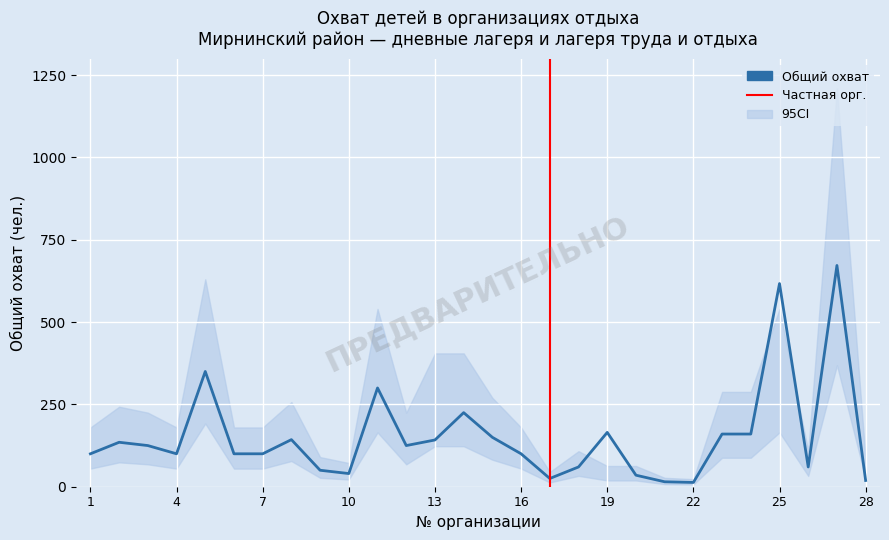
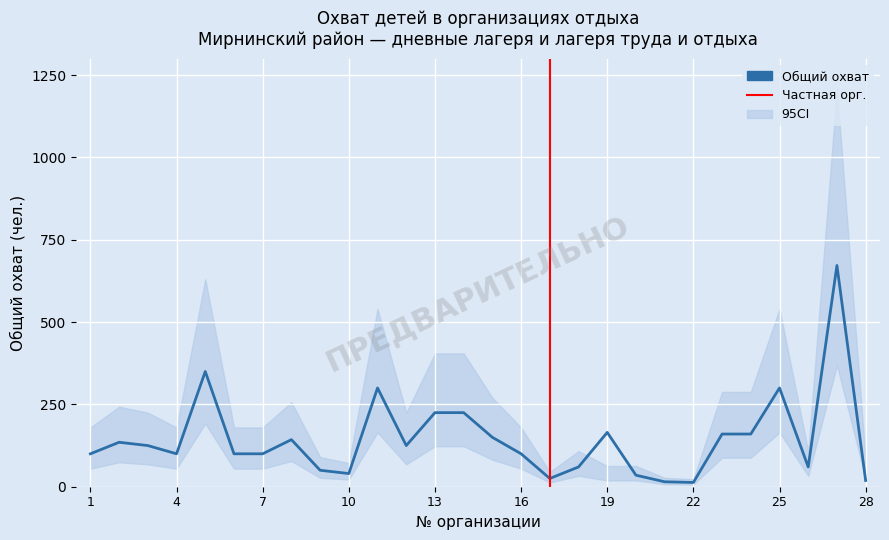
Общий охват, 13: 140 -> 230
Общий охват, 25: 620 -> 300
